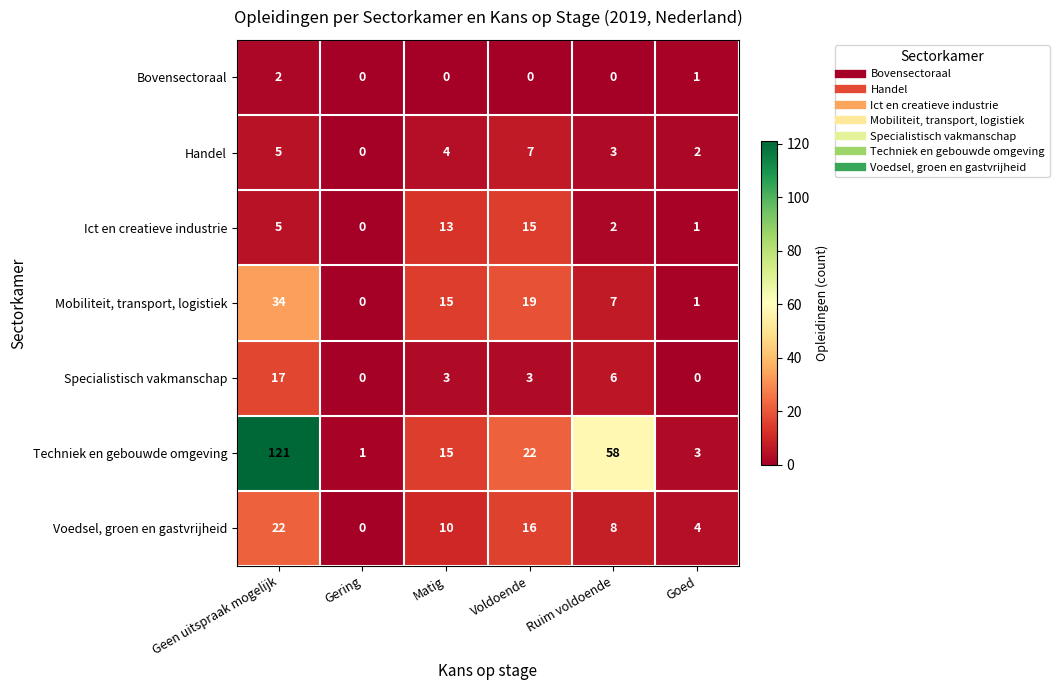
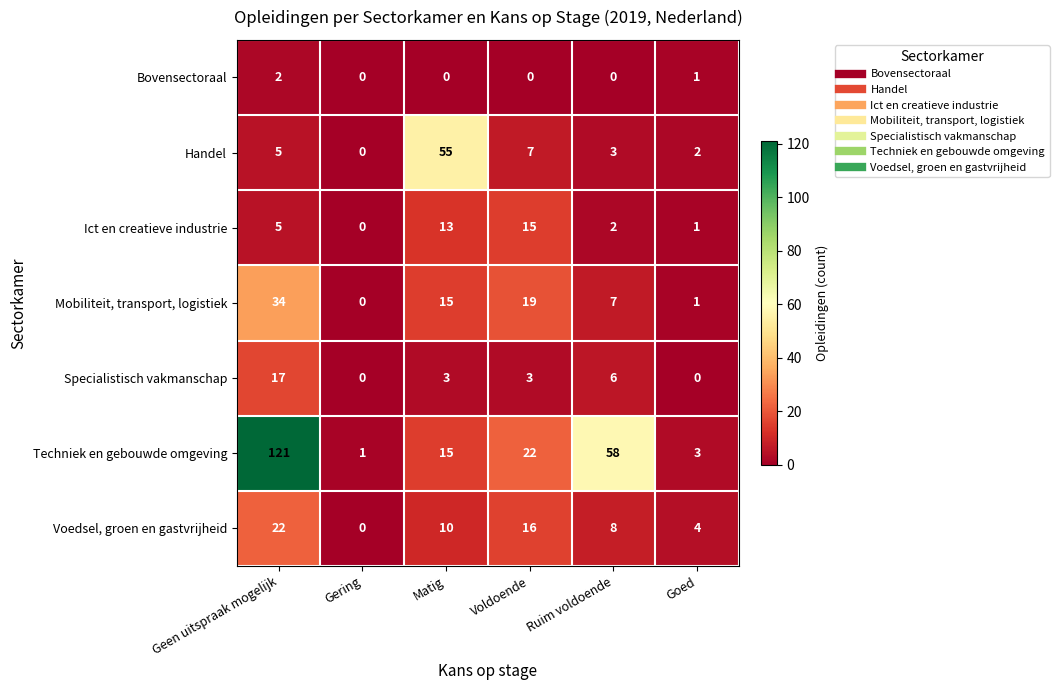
Handel, Matig: 4 -> 55
